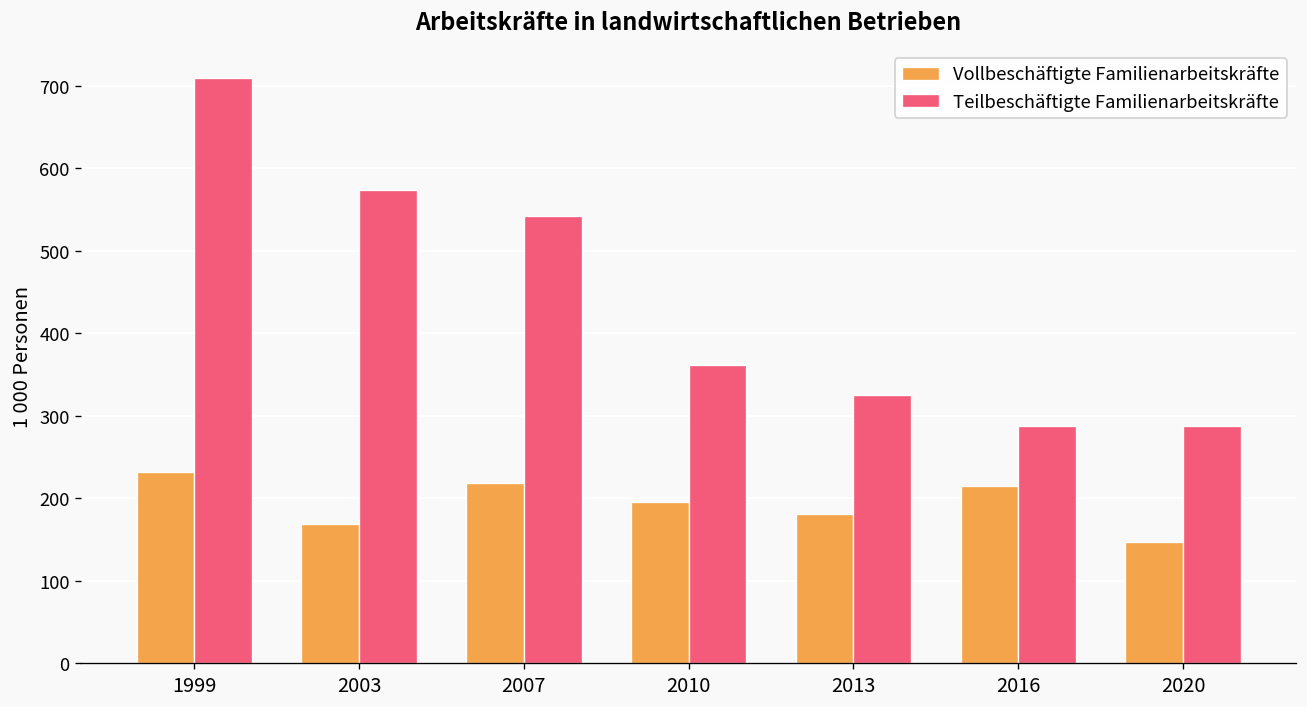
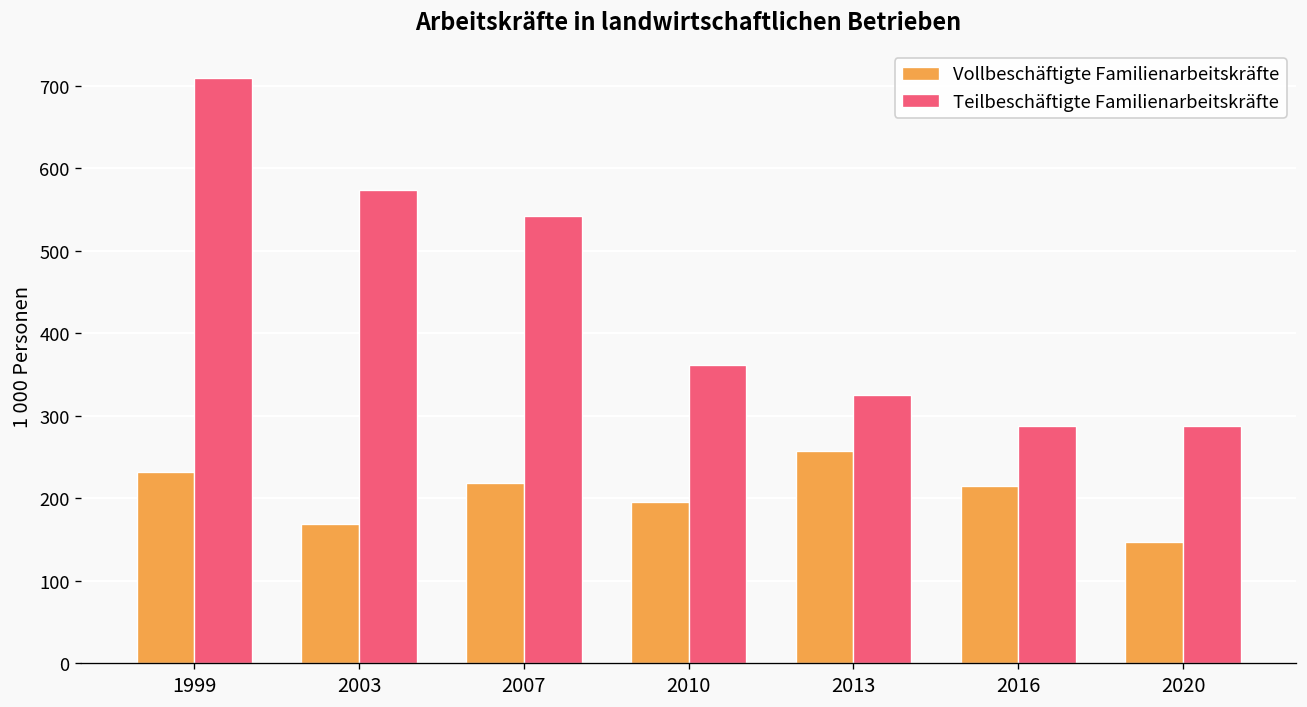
Vollbeschäftigte Familienarbeitskräfte, 2013: 180 -> 260
